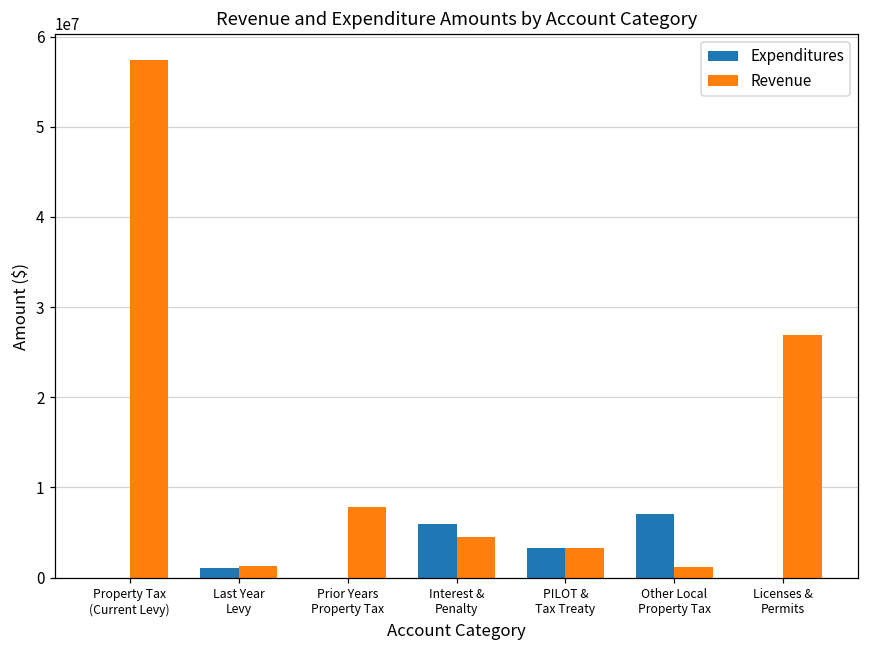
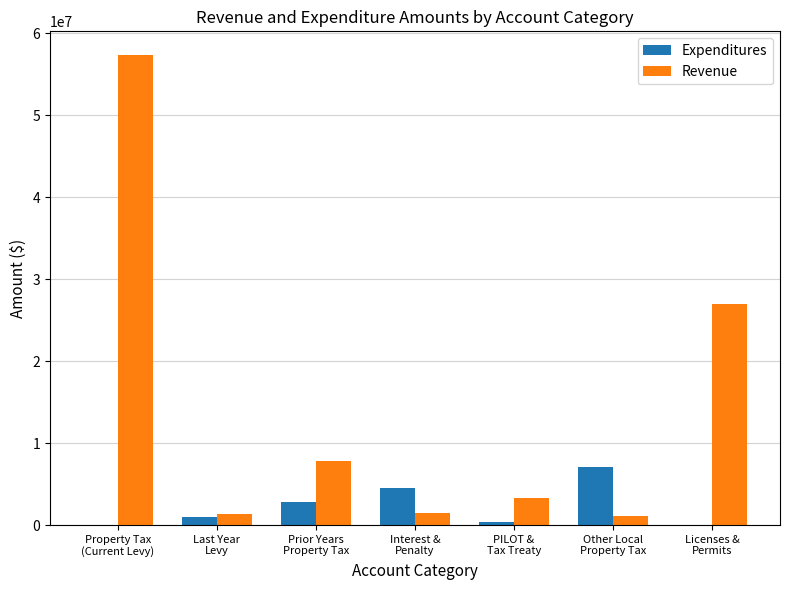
Expenditures, Prior Years Property Tax: 0 -> 3000000
Expenditures, Interest & Penalty: 6000000 -> 5000000
Revenue, Interest & Penalty: 5000000 -> 1000000
Expenditures, PILOT & Tax Treaty: 3000000 -> 0
